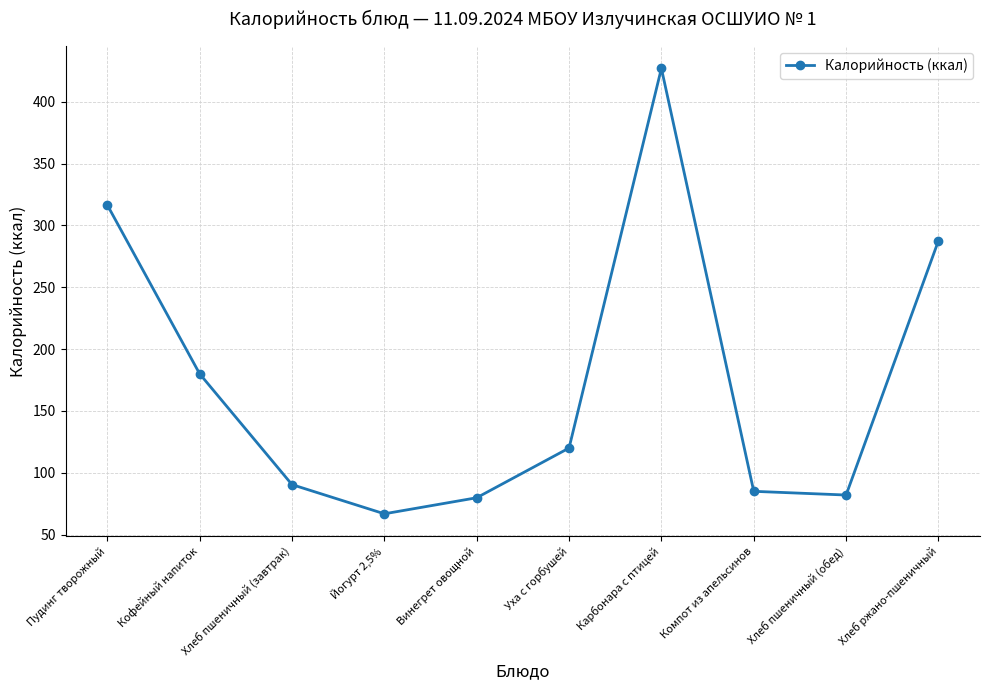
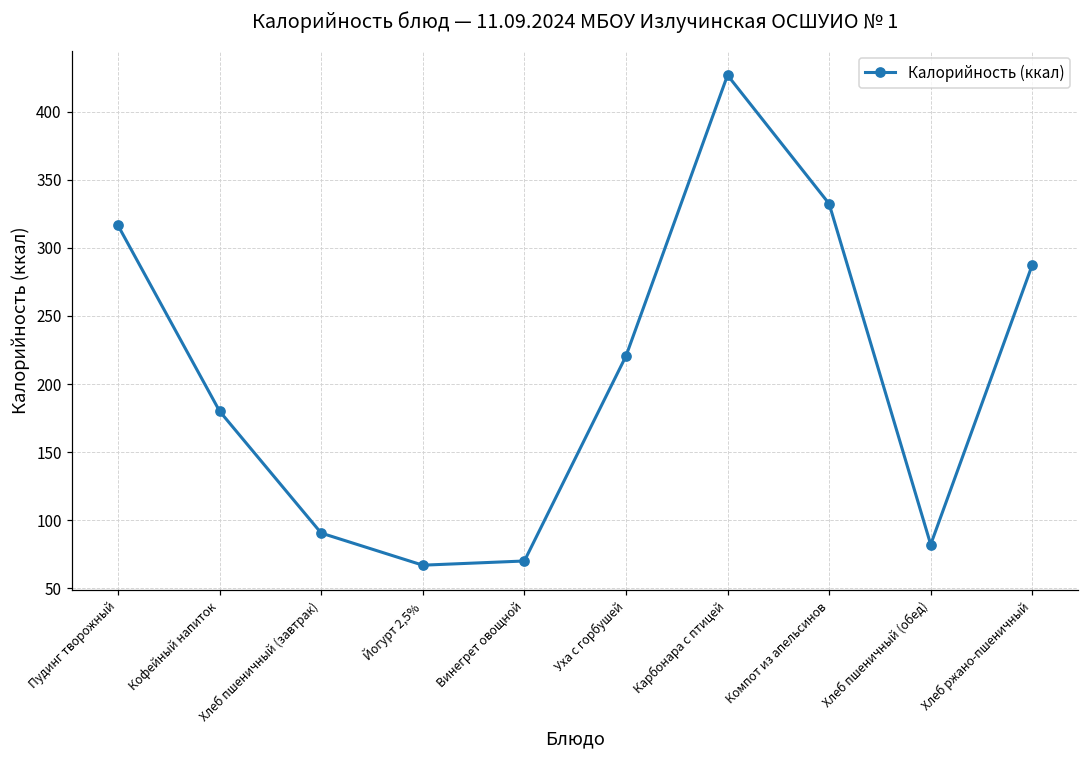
Винегрет овощной: 80 -> 70
Уха с горбушей: 120 -> 221
Компот из апельсинов: 85 -> 333
